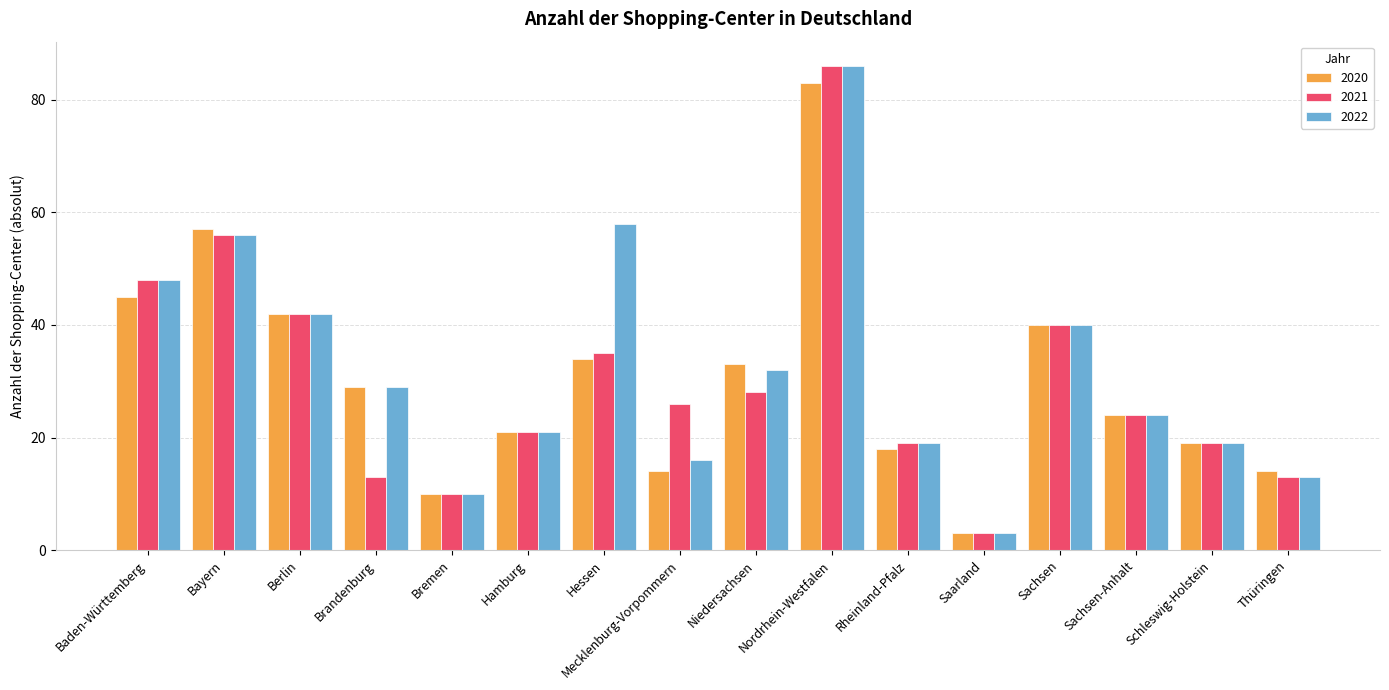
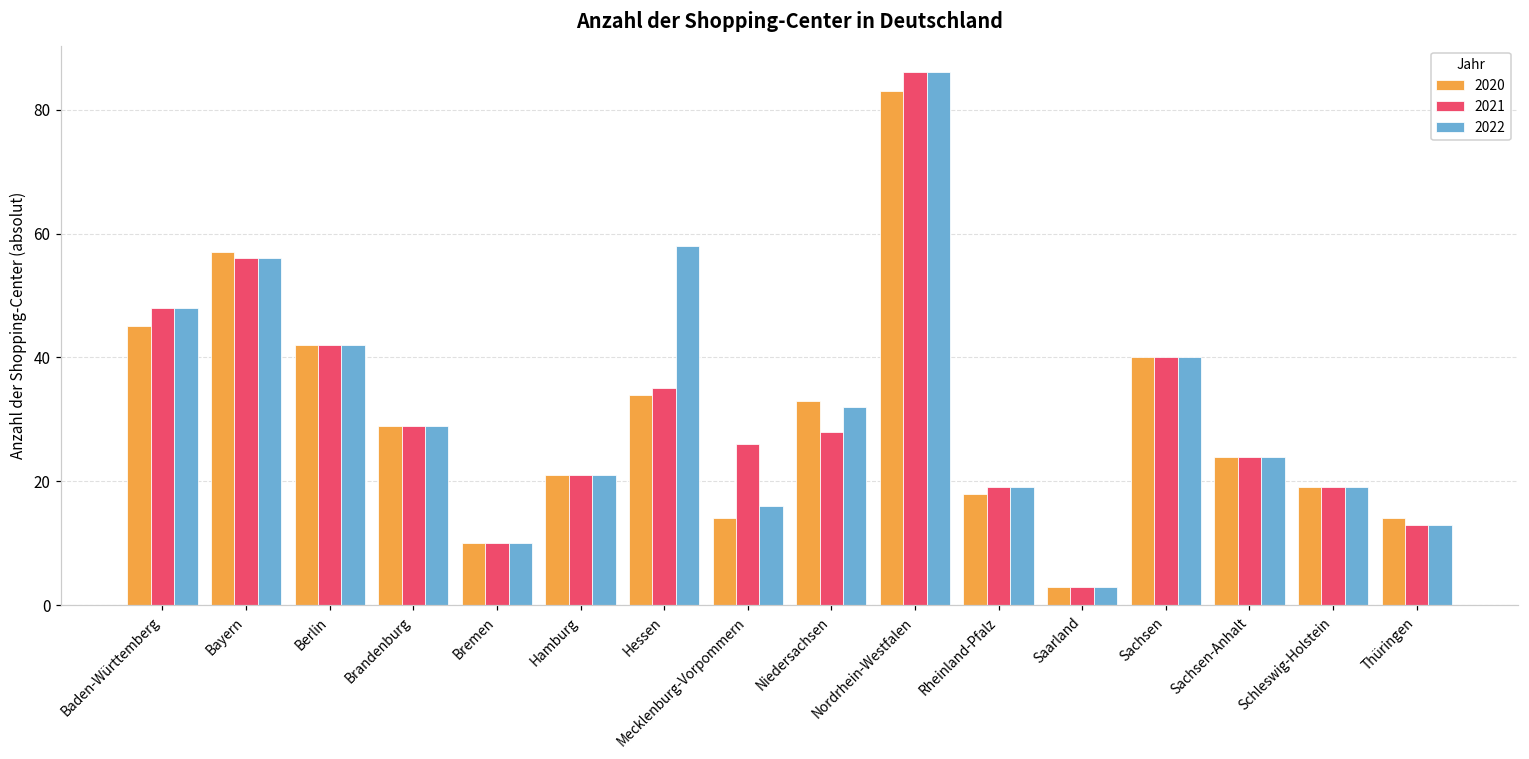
2021, Brandenburg: 13 -> 29
